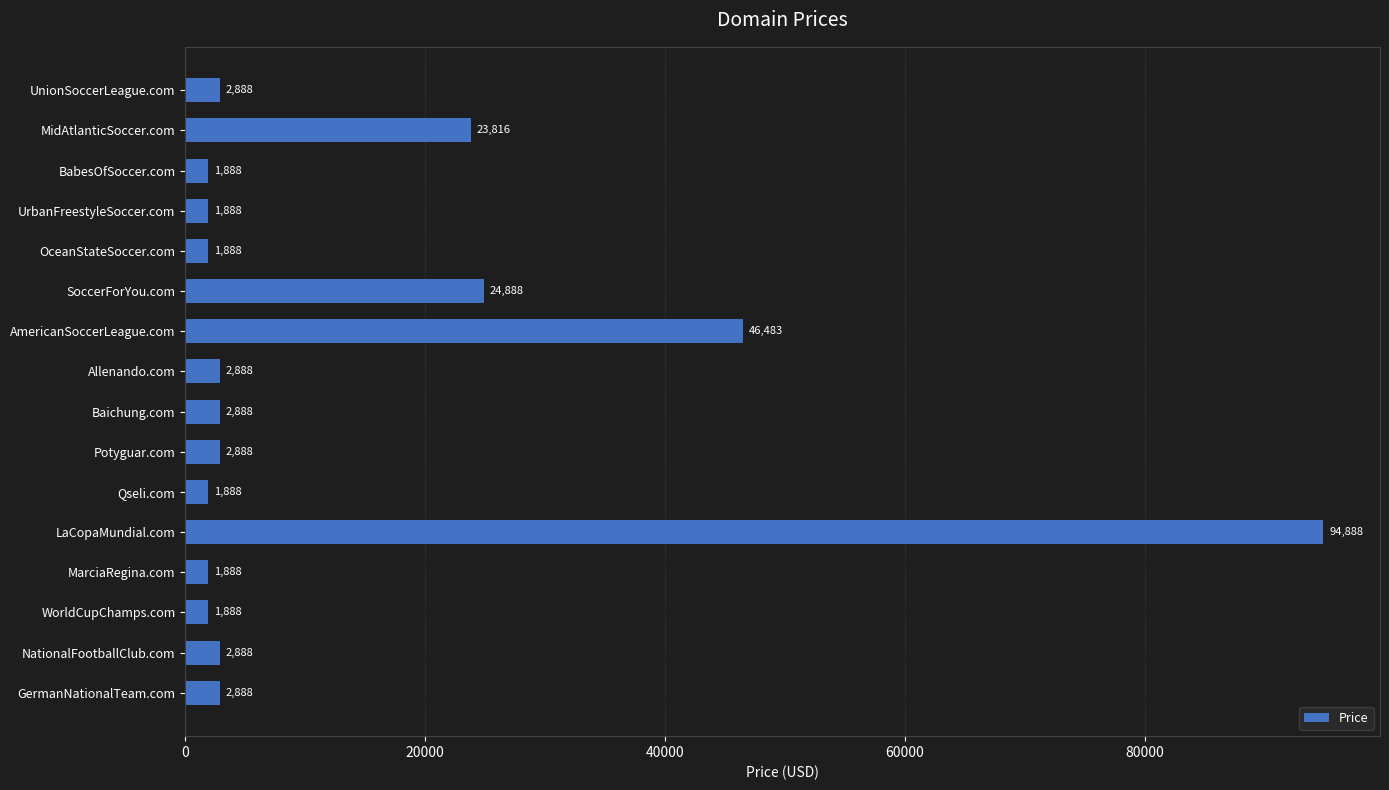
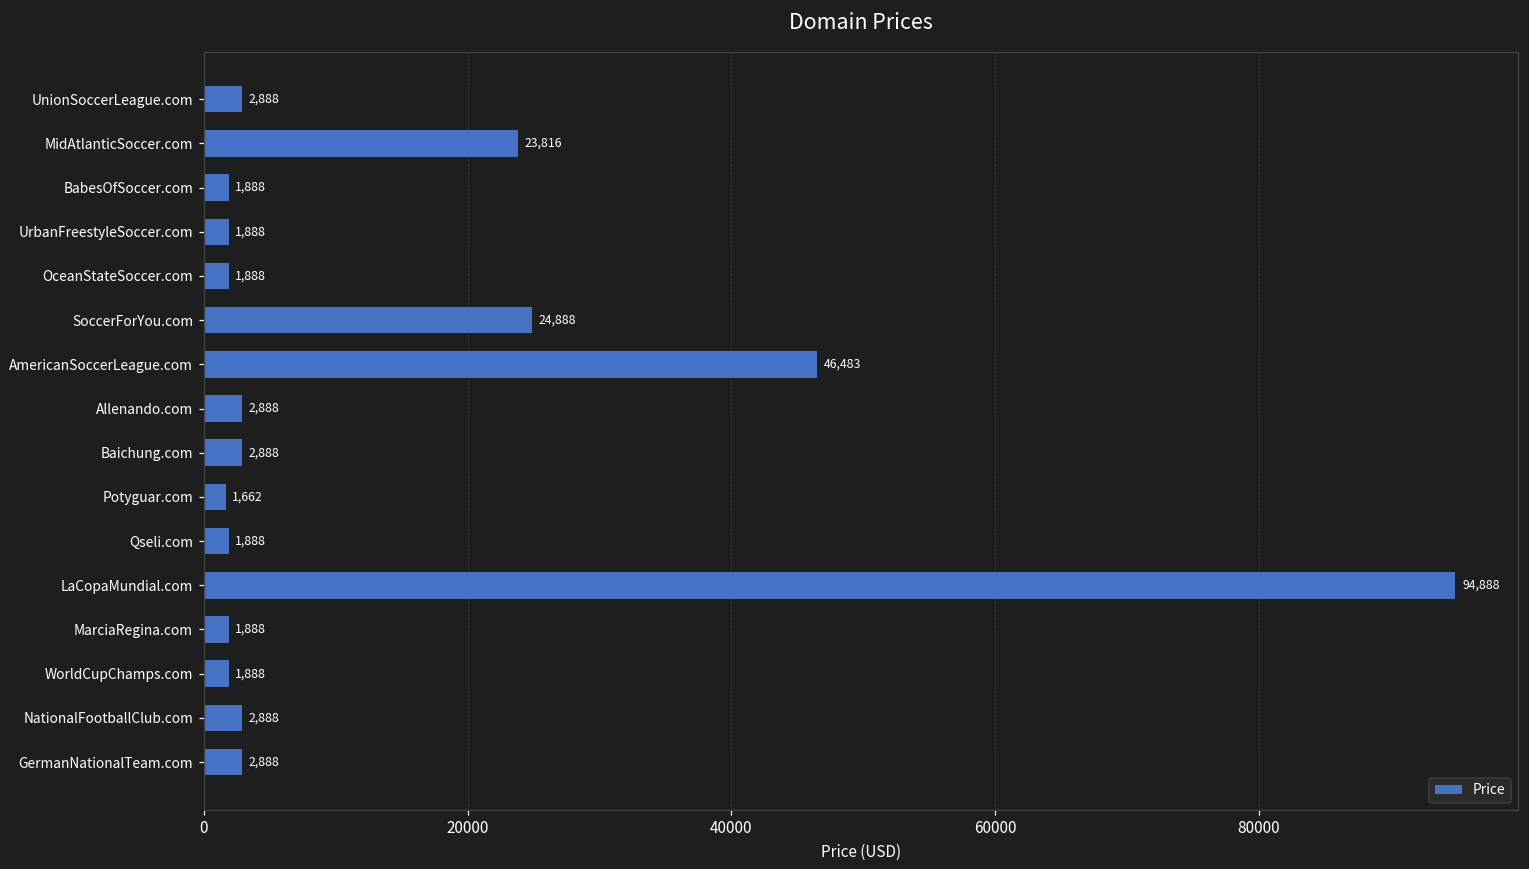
Potyguar.com: 2,888 -> 1,662
